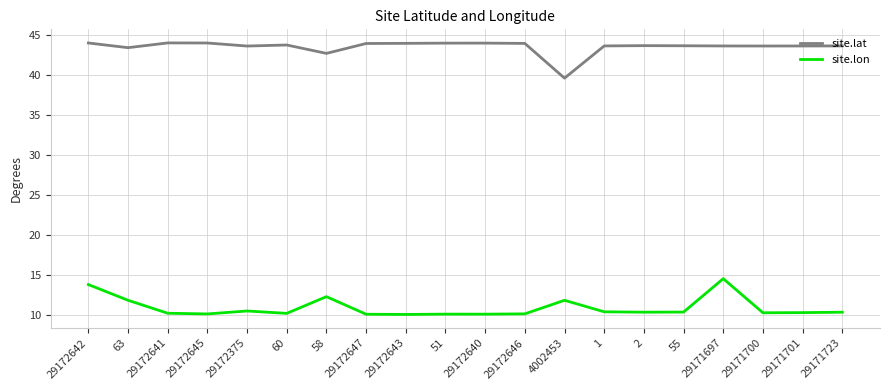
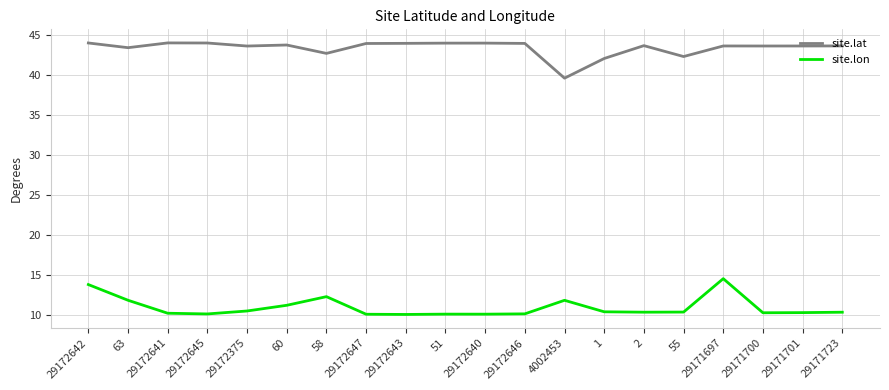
site.lon, 60: 10 -> 11
site.lat, 1: 44 -> 42
site.lat, 55: 44 -> 42
